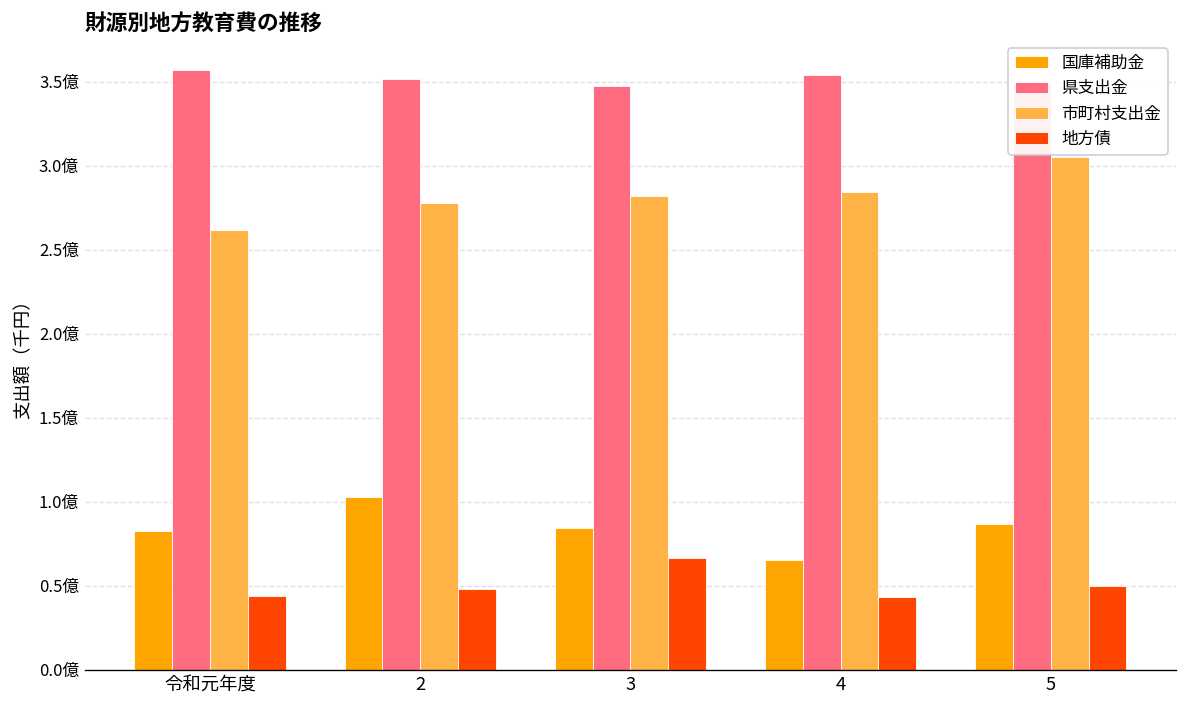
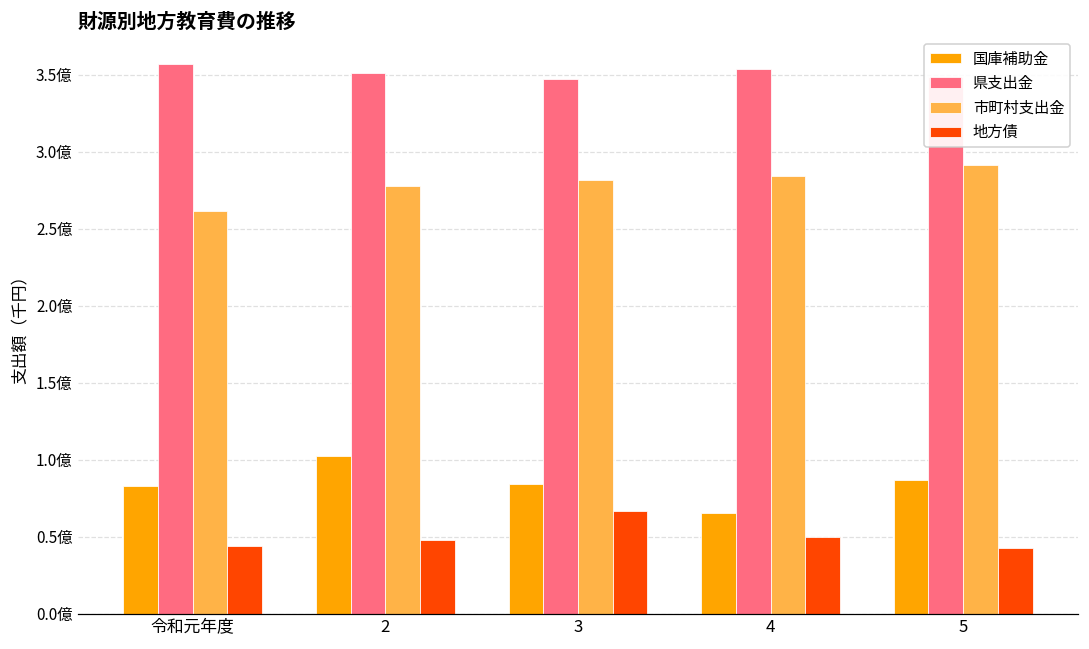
地方債, 4: 0.43億 -> 0.50億
市町村支出金, 5: 3.05億 -> 2.91億
地方債, 5: 0.50億 -> 0.43億
